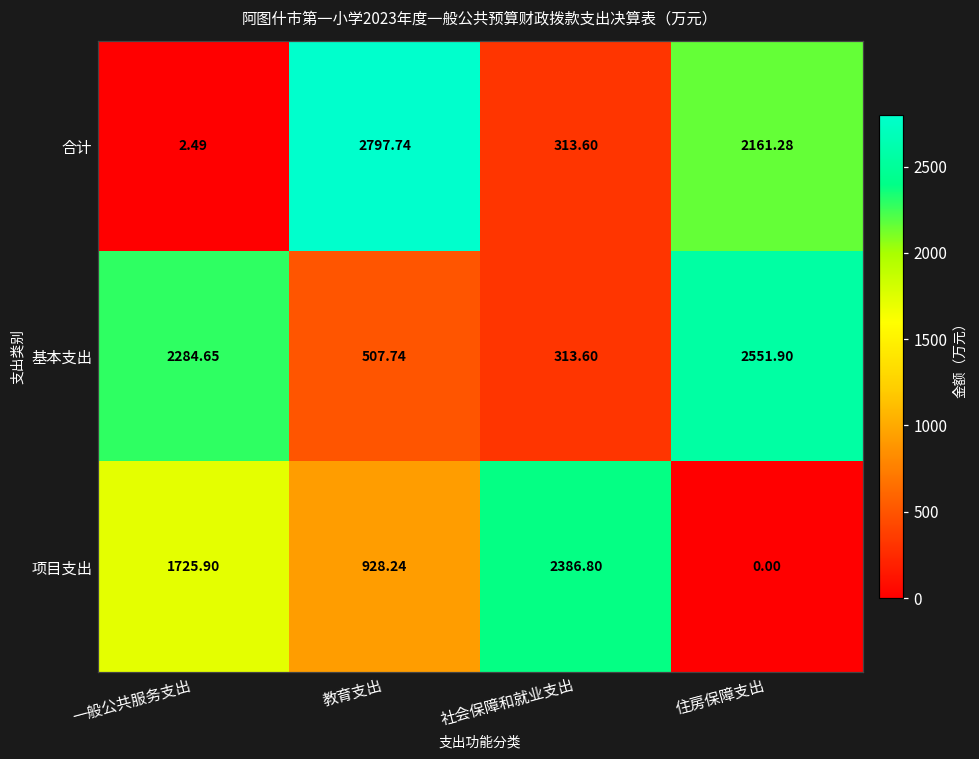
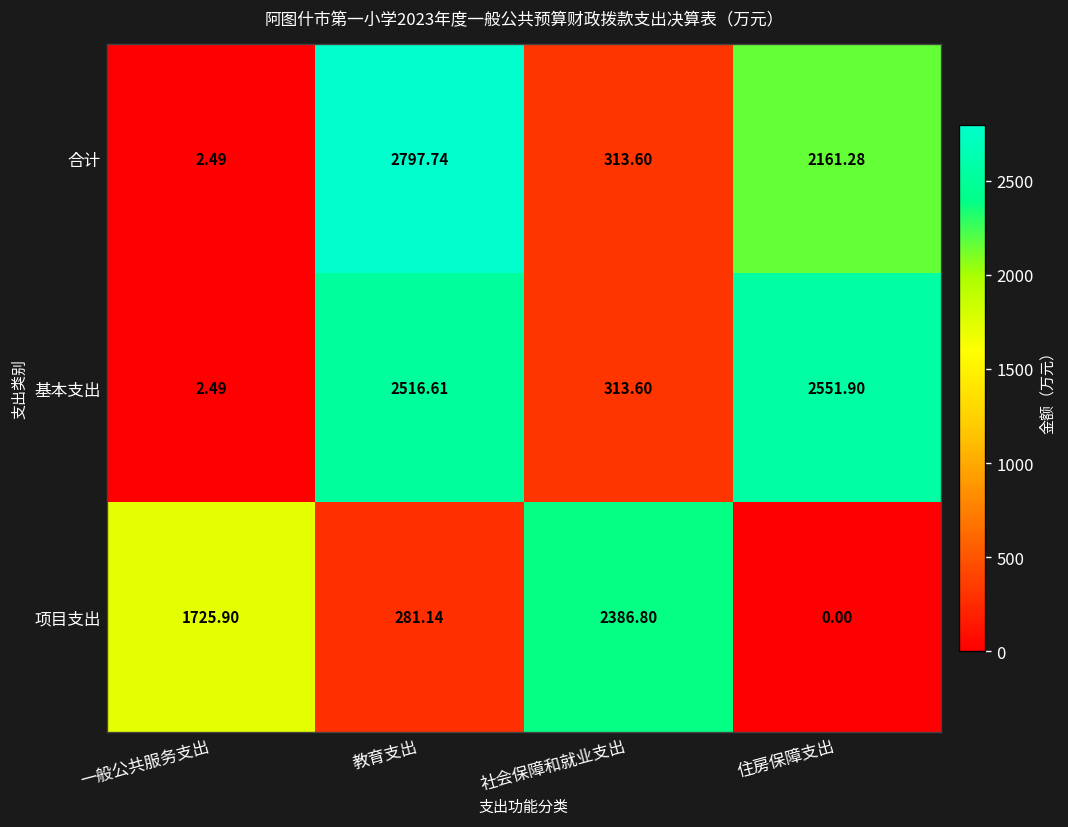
基本支出, 一般公共服务支出: 2284.65 -> 2.49
基本支出, 教育支出: 507.74 -> 2516.61
项目支出, 教育支出: 928.24 -> 281.14
